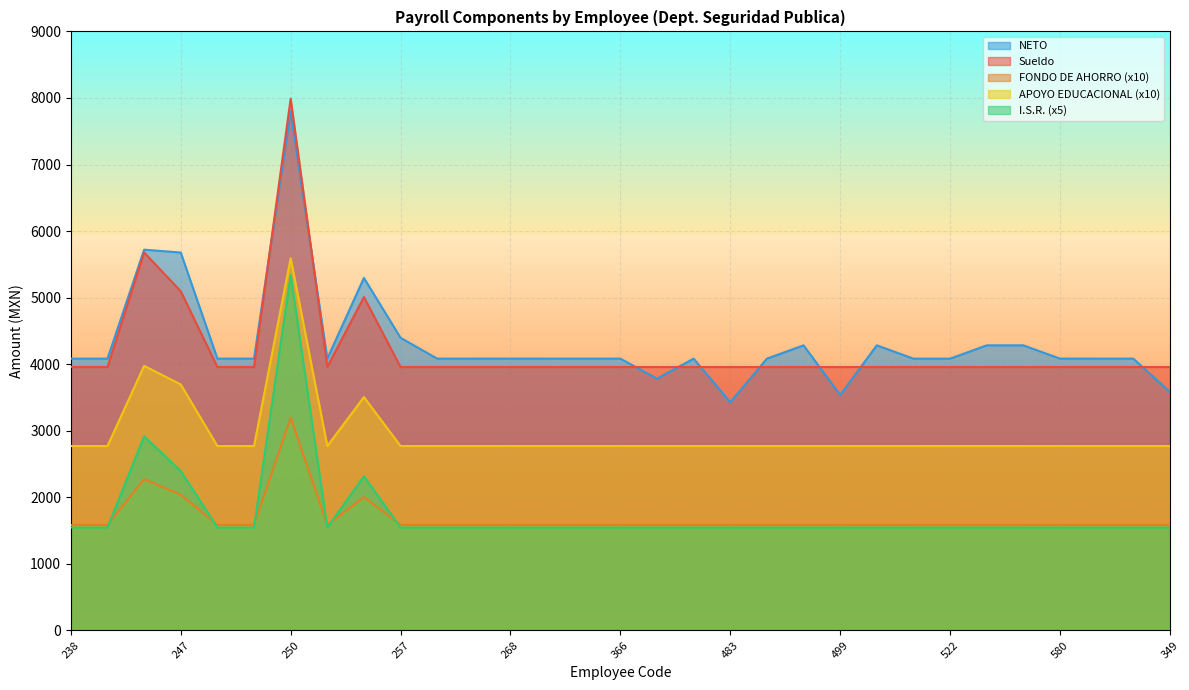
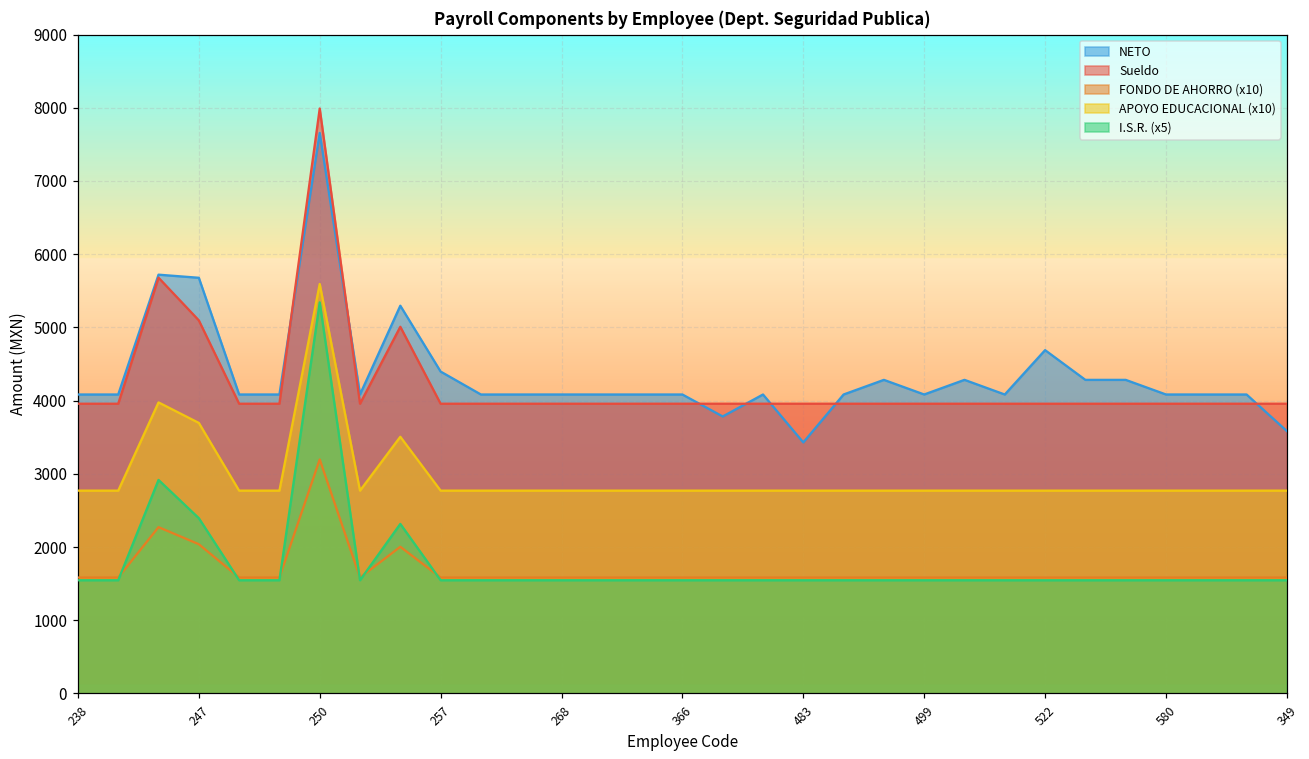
NETO, 250: 7800 -> 7700
NETO, 499: 3500 -> 4100
NETO, 522: 4100 -> 4700
